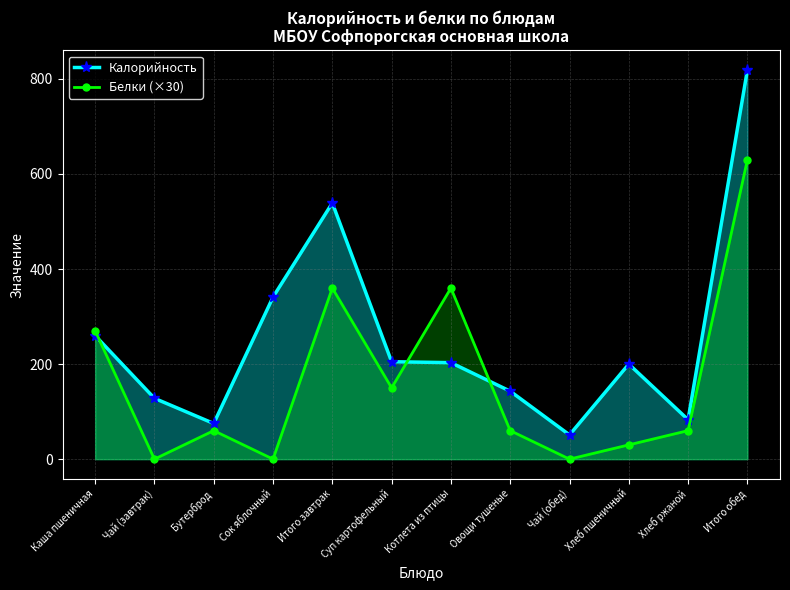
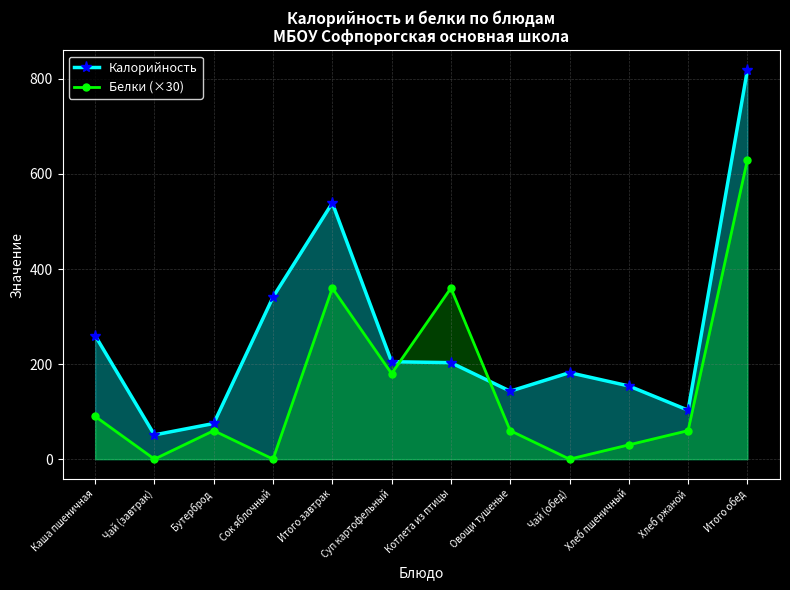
Белки (×30), Каша пшеничная: 270 -> 90
Калорийность, Чай (завтрак): 130 -> 50
Белки (×30), Суп картофельный: 150 -> 180
Калорийность, Чай (обед): 50 -> 180
Калорийность, Хлеб пшеничный: 200 -> 150
Калорийность, Хлеб ржаной: 80 -> 100
